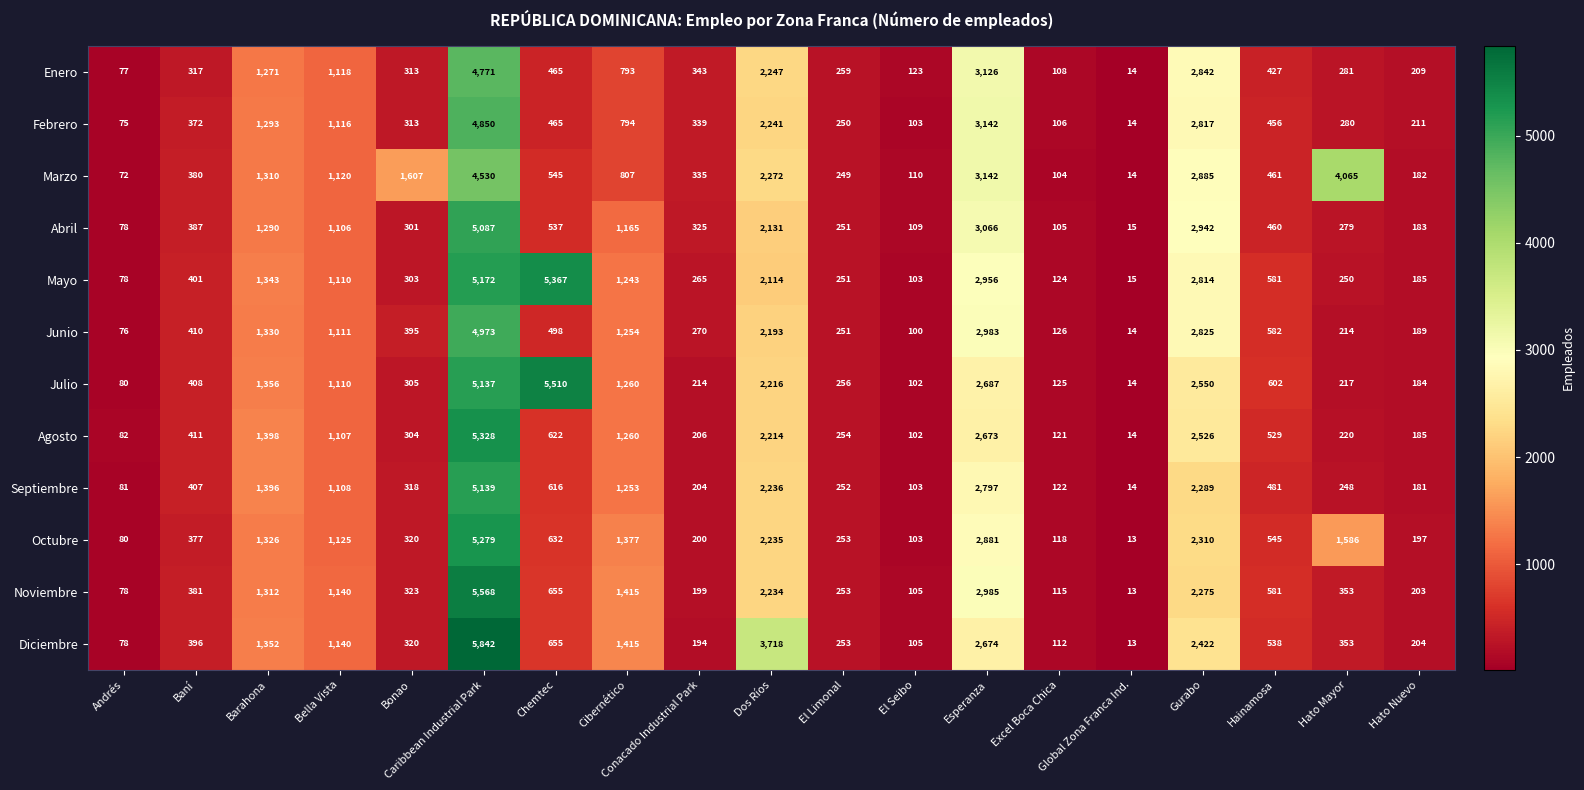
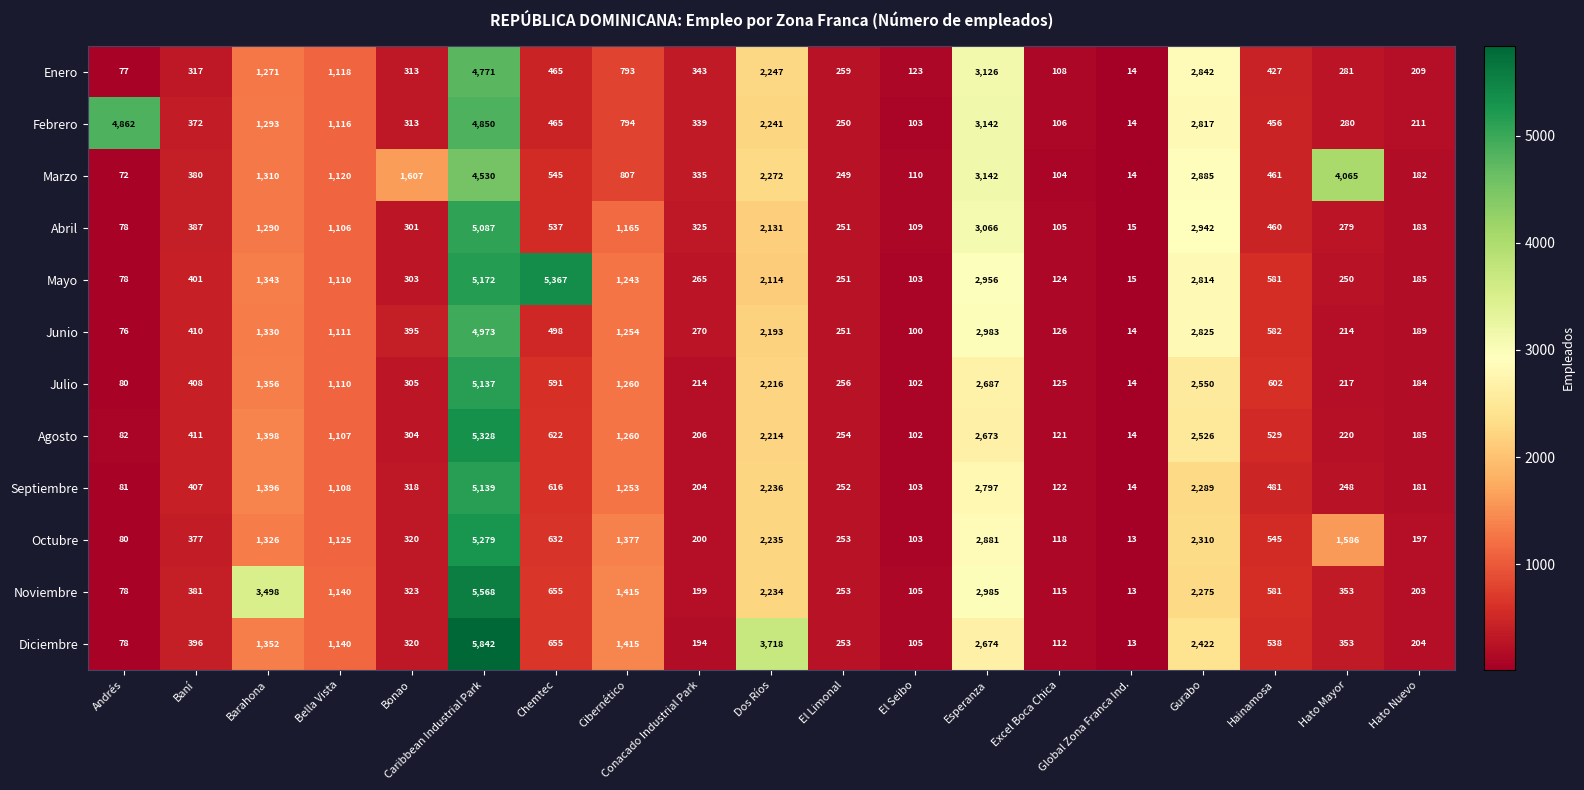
Febrero, Andrés: 75 -> 4,862
Julio, Chemtec: 5,510 -> 591
Noviembre, Barahona: 1,312 -> 3,498
